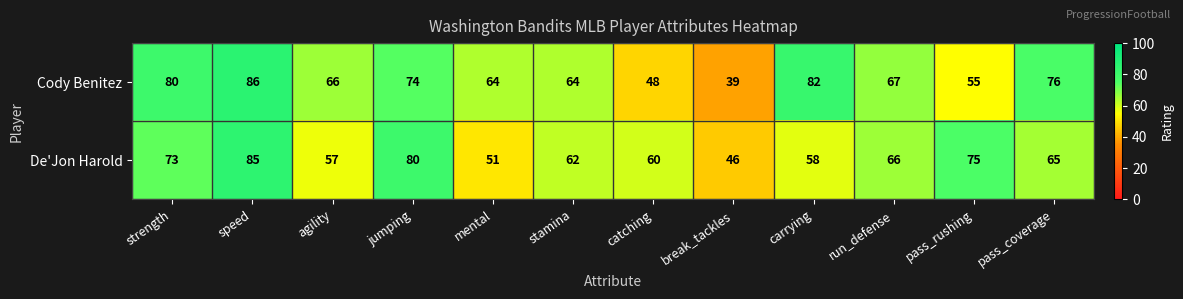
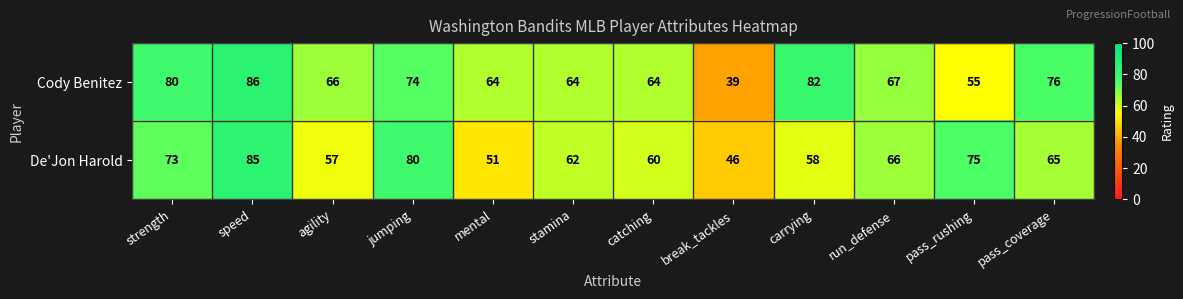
Cody Benitez, catching: 48 -> 64
